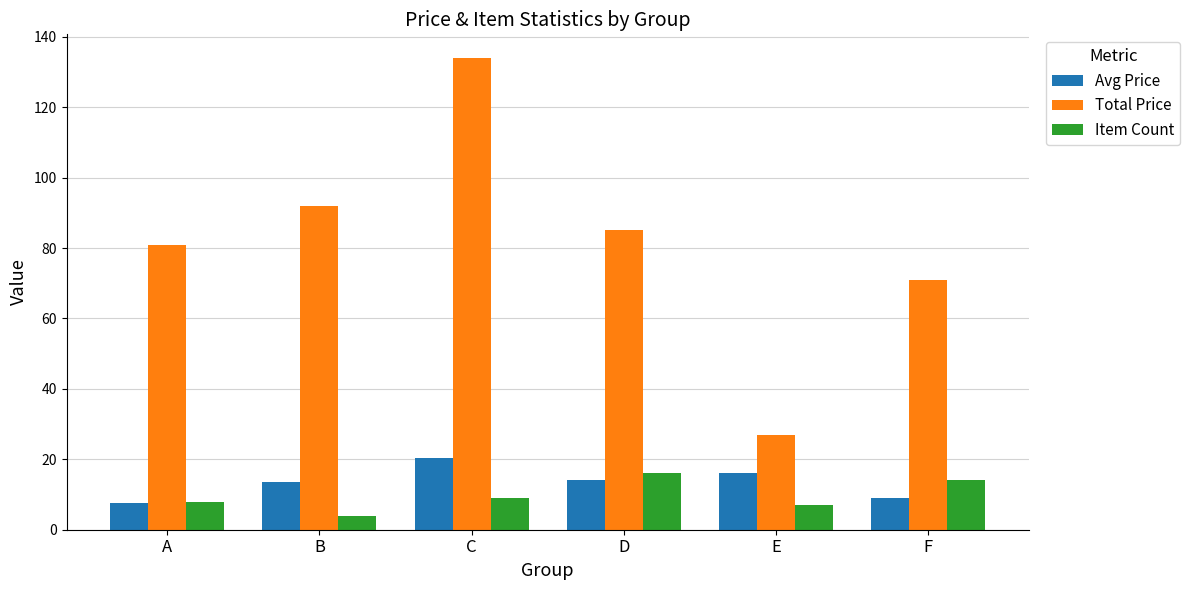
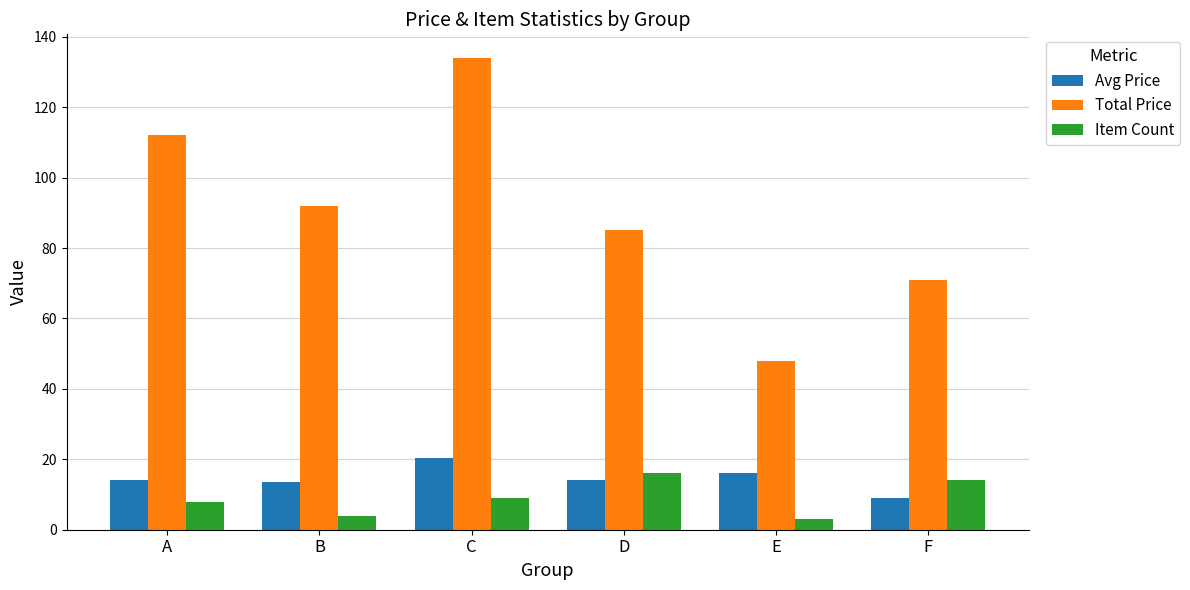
Avg Price, A: 8 -> 14
Total Price, A: 81 -> 112
Total Price, E: 27 -> 48
Item Count, E: 7 -> 3
